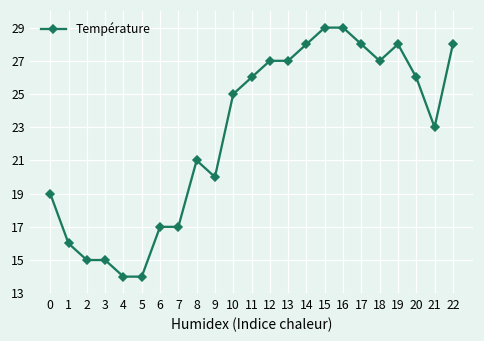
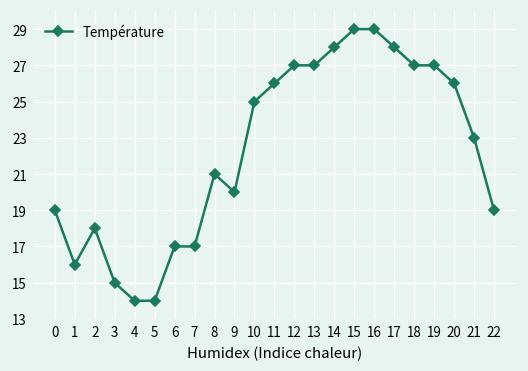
2: 15 -> 18
19: 28 -> 27
22: 28 -> 19
